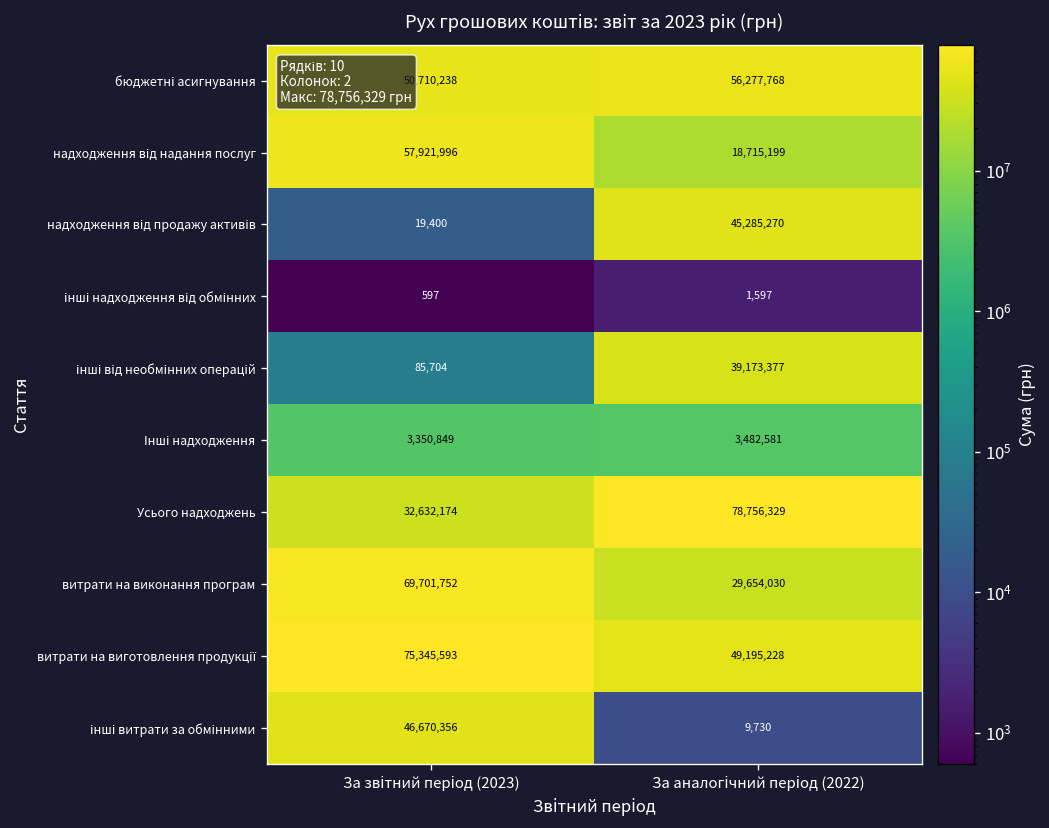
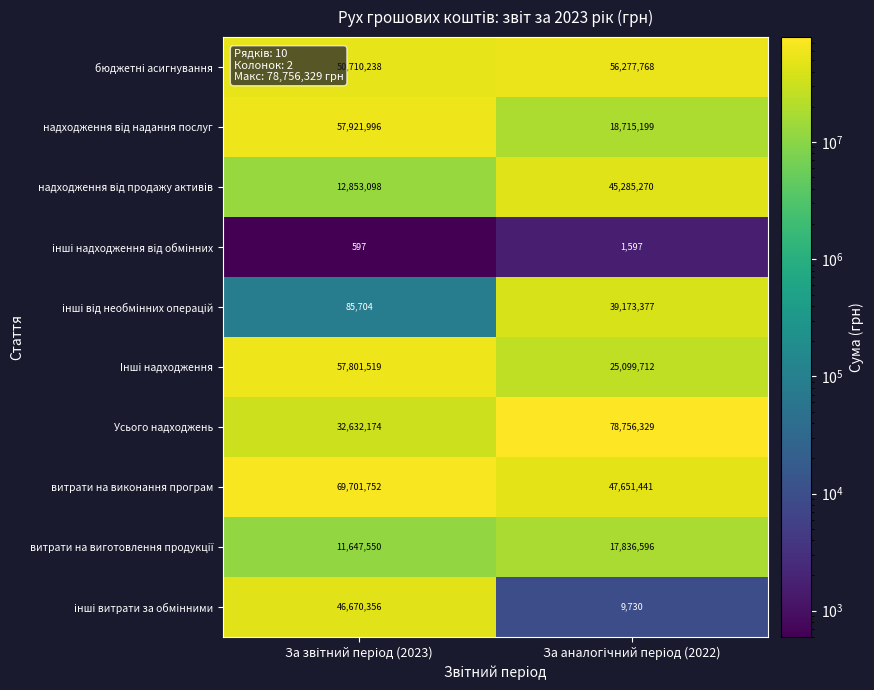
надходження від продажу активів, За звітний період (2023): 19,400 -> 12,853,098
Інші надходження, За звітний період (2023): 3,350,849 -> 57,801,519
Інші надходження, За аналогічний період (2022): 3,482,581 -> 25,099,712
витрати на виконання програм, За аналогічний період (2022): 29,654,030 -> 47,651,441
витрати на виготовлення продукції, За звітний період (2023): 75,345,593 -> 11,647,550
витрати на виготовлення продукції, За аналогічний період (2022): 49,195,228 -> 17,836,596
